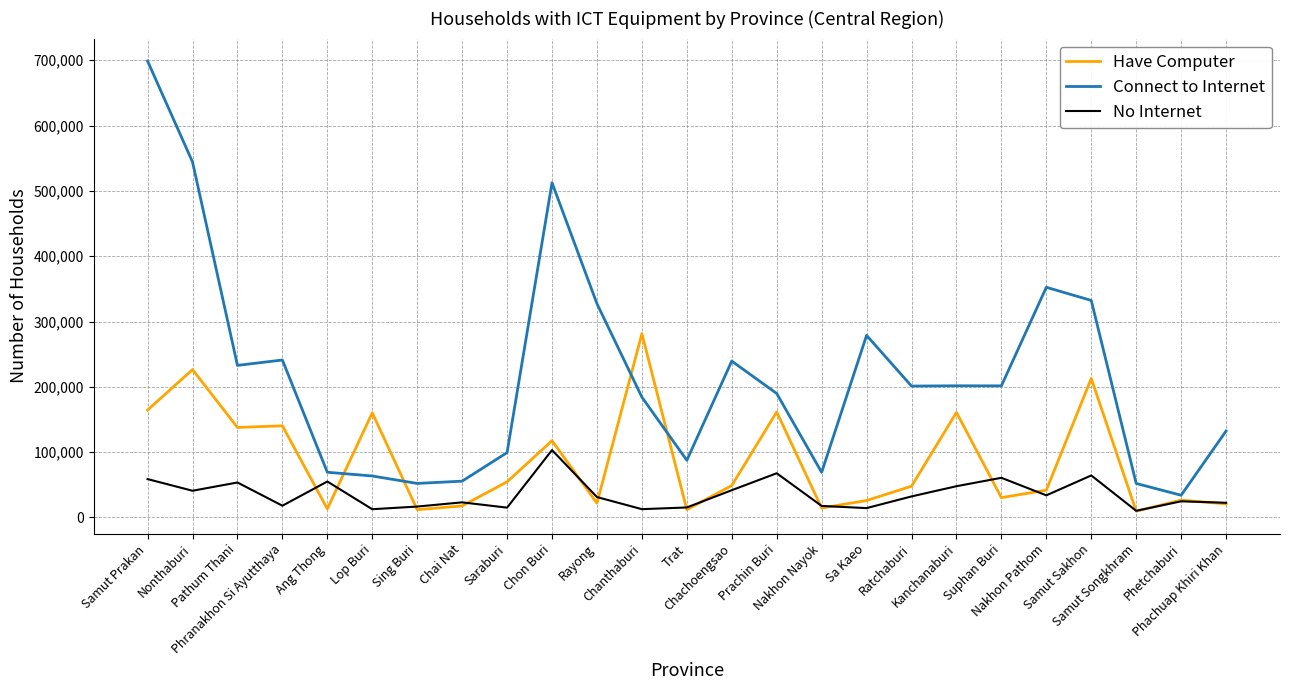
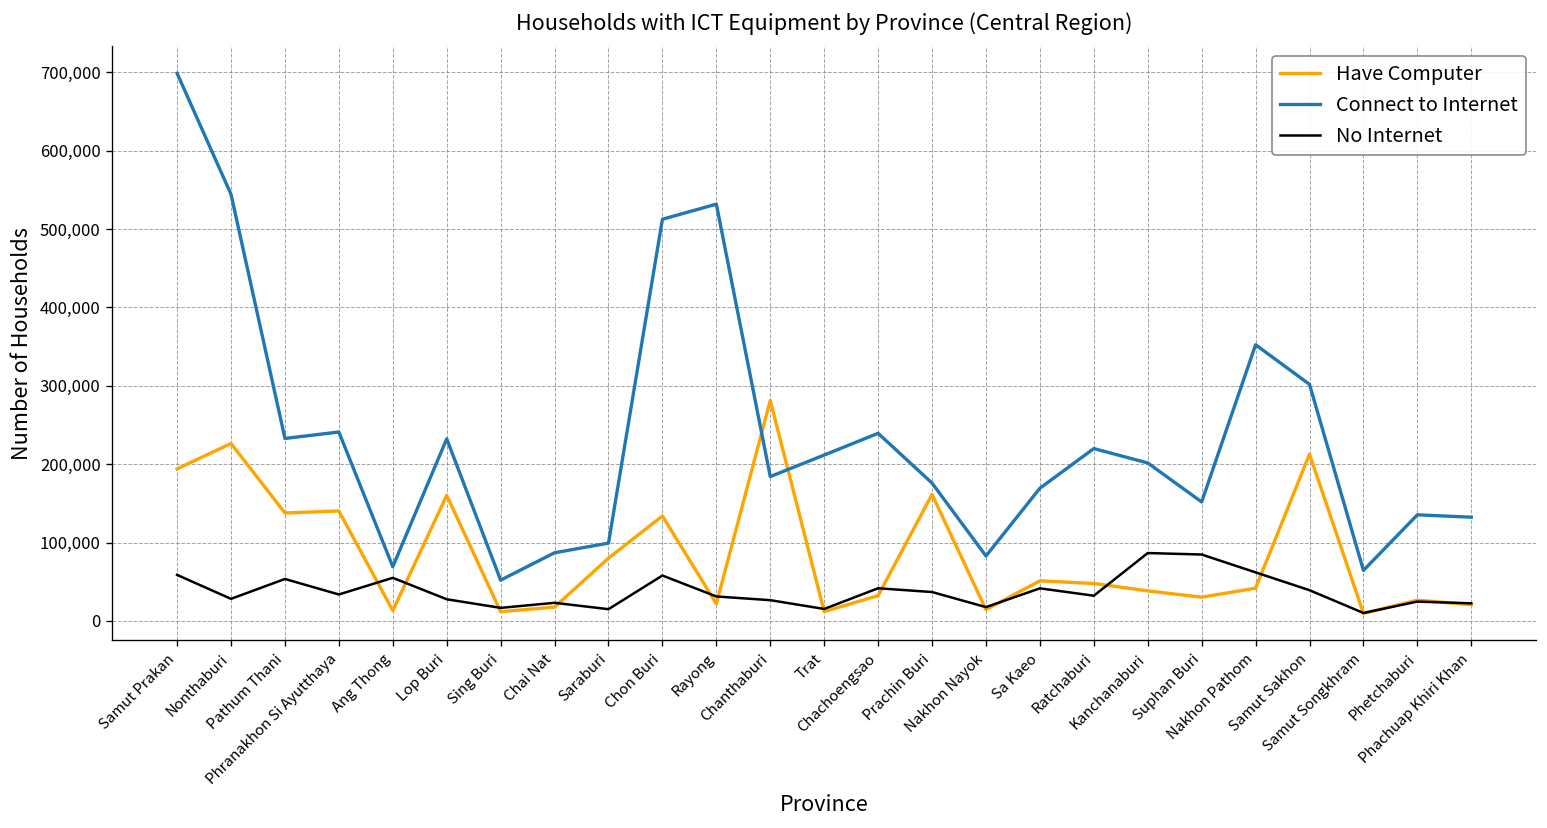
Have Computer, Samut Prakan: 160,000 -> 190,000
No Internet, Nonthaburi: 40,000 -> 30,000
No Internet, Phranakhon Si Ayutthaya: 20,000 -> 30,000
Connect to Internet, Lop Buri: 60,000 -> 230,000
No Internet, Lop Buri: 10,000 -> 30,000
Connect to Internet, Chai Nat: 60,000 -> 90,000
Have Computer, Saraburi: 50,000 -> 80,000
Have Computer, Chon Buri: 120,000 -> 130,000
No Internet, Chon Buri: 100,000 -> 60,000
Connect to Internet, Rayong: 330,000 -> 530,000
No Internet, Chanthaburi: 10,000 -> 30,000
Connect to Internet, Trat: 90,000 -> 210,000
Have Computer, Chachoengsao: 50,000 -> 30,000
Connect to Internet, Prachin Buri: 190,000 -> 180,000
No Internet, Prachin Buri: 70,000 -> 40,000
Connect to Internet, Nakhon Nayok: 70,000 -> 80,000
Have Computer, Sa Kaeo: 30,000 -> 50,000
Connect to Internet, Sa Kaeo: 280,000 -> 170,000
No Internet, Sa Kaeo: 10,000 -> 40,000
Connect to Internet, Ratchaburi: 200,000 -> 220,000
Have Computer, Kanchanaburi: 160,000 -> 40,000
No Internet, Kanchanaburi: 50,000 -> 90,000
Connect to Internet, Suphan Buri: 200,000 -> 150,000
No Internet, Suphan Buri: 60,000 -> 80,000
No Internet, Nakhon Pathom: 30,000 -> 60,000
Connect to Internet, Samut Sakhon: 330,000 -> 300,000
No Internet, Samut Sakhon: 60,000 -> 40,000
Connect to Internet, Samut Songkhram: 50,000 -> 60,000
Connect to Internet, Phetchaburi: 30,000 -> 140,000
